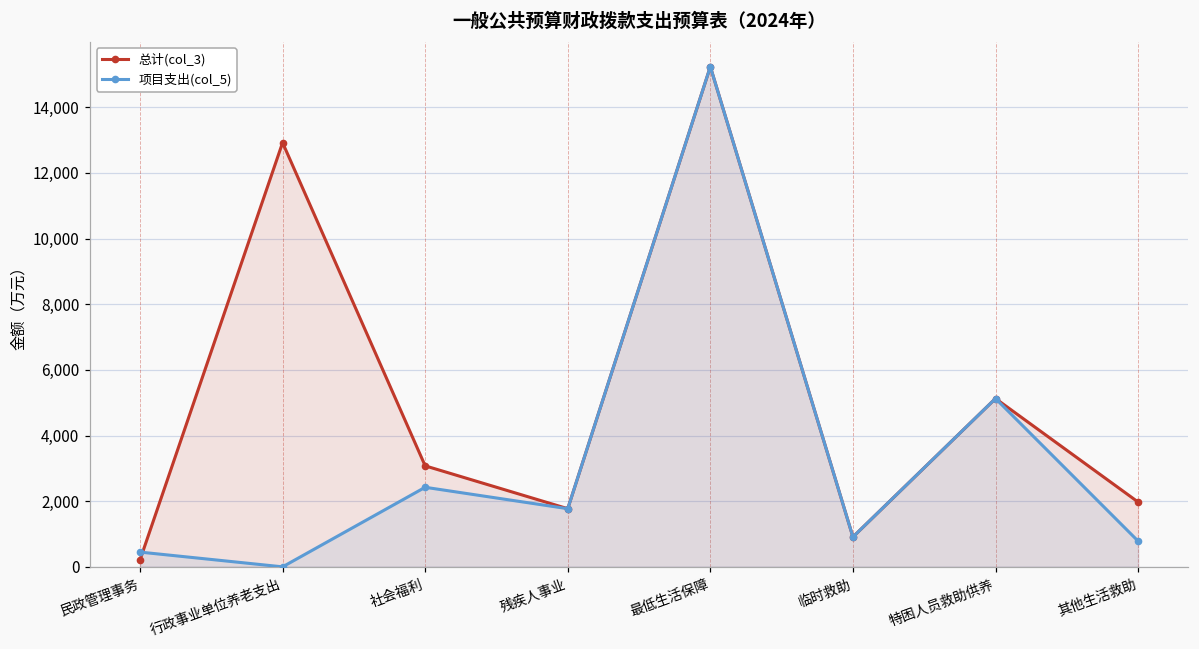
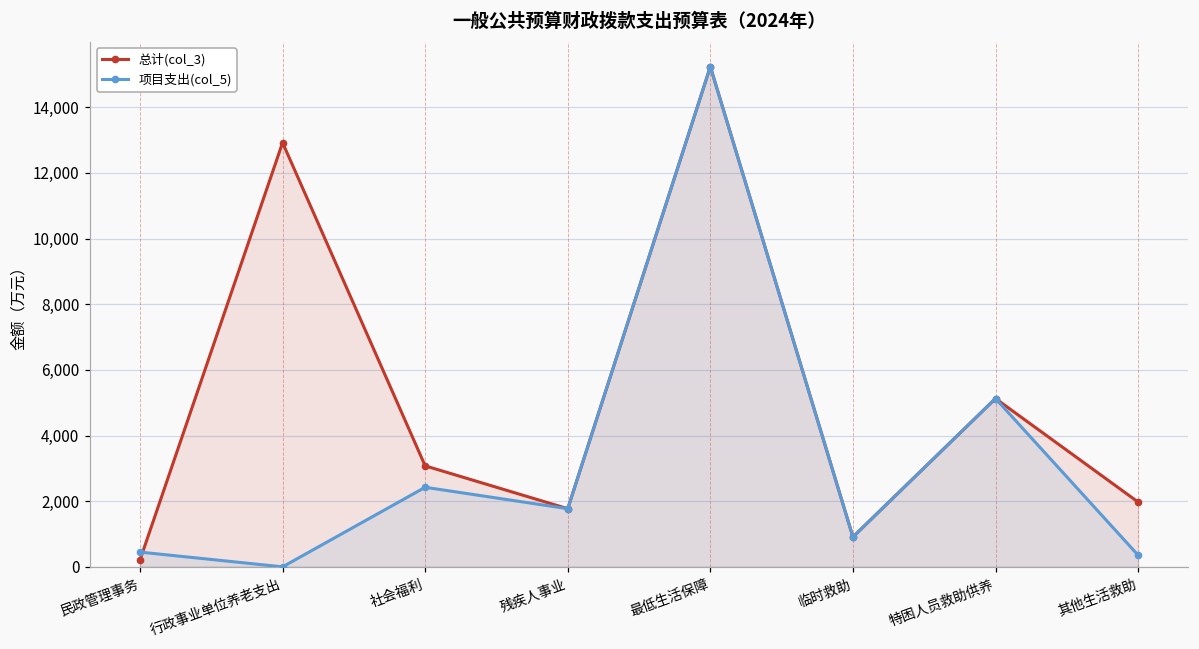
项目支出(col_5), 其他生活救助: 800 -> 400
